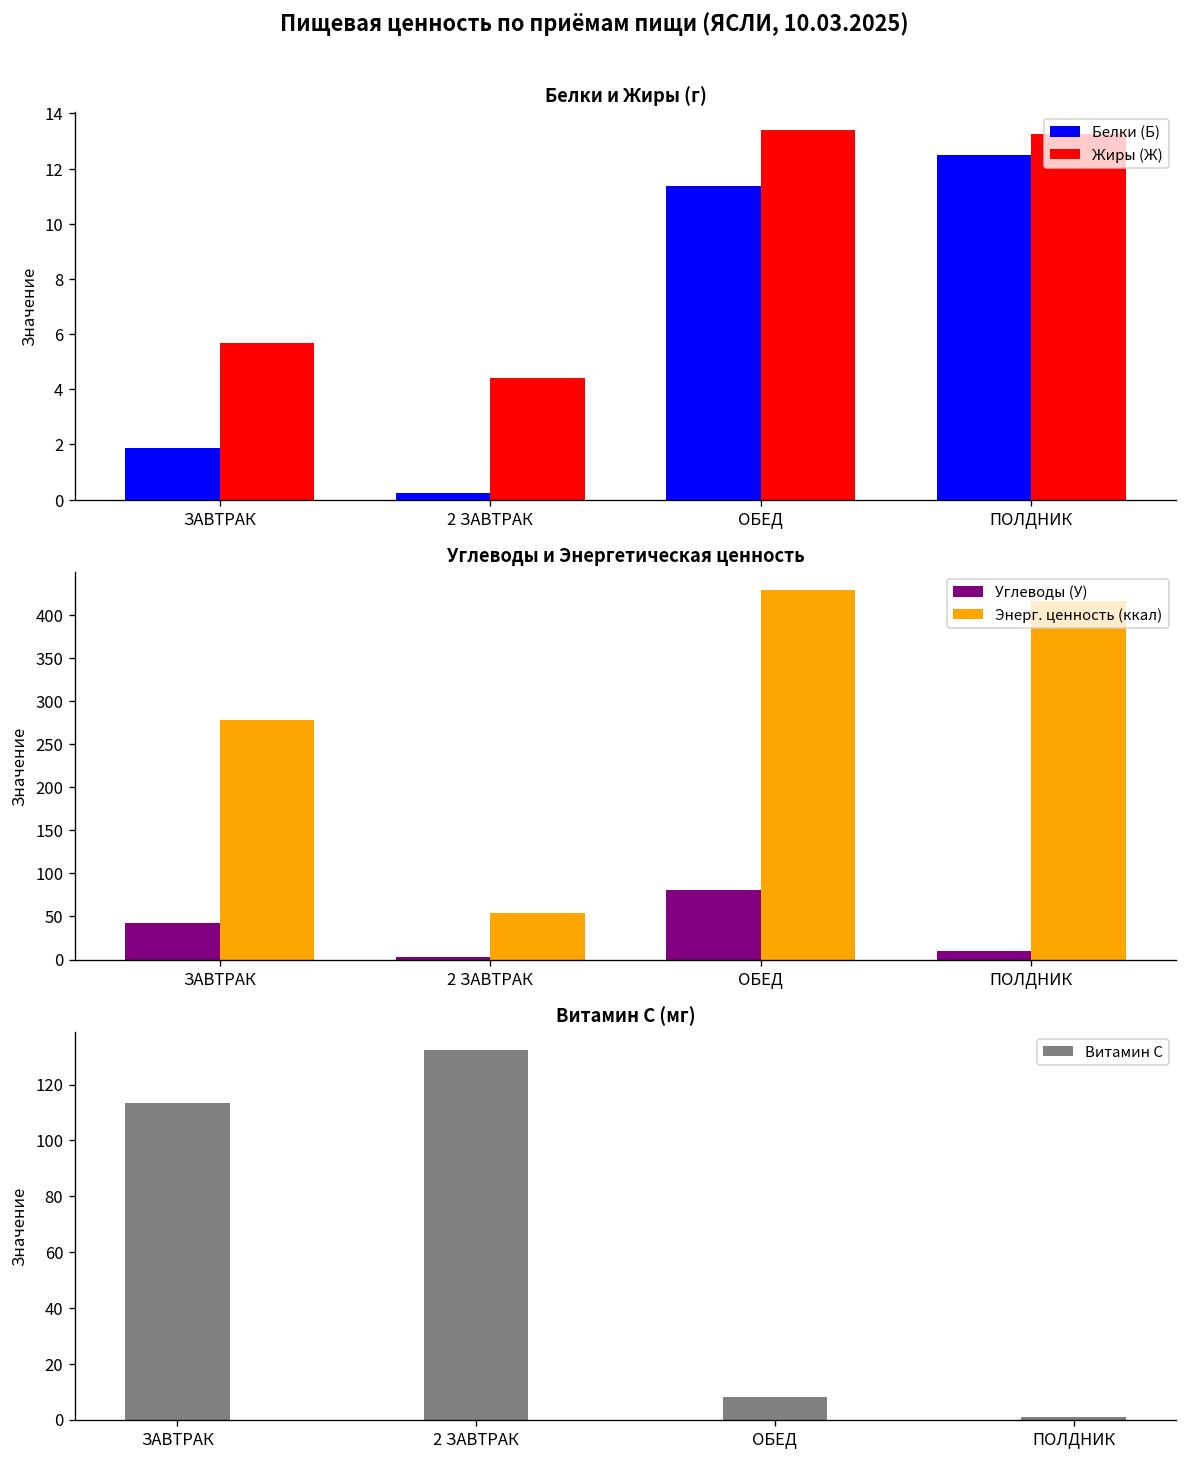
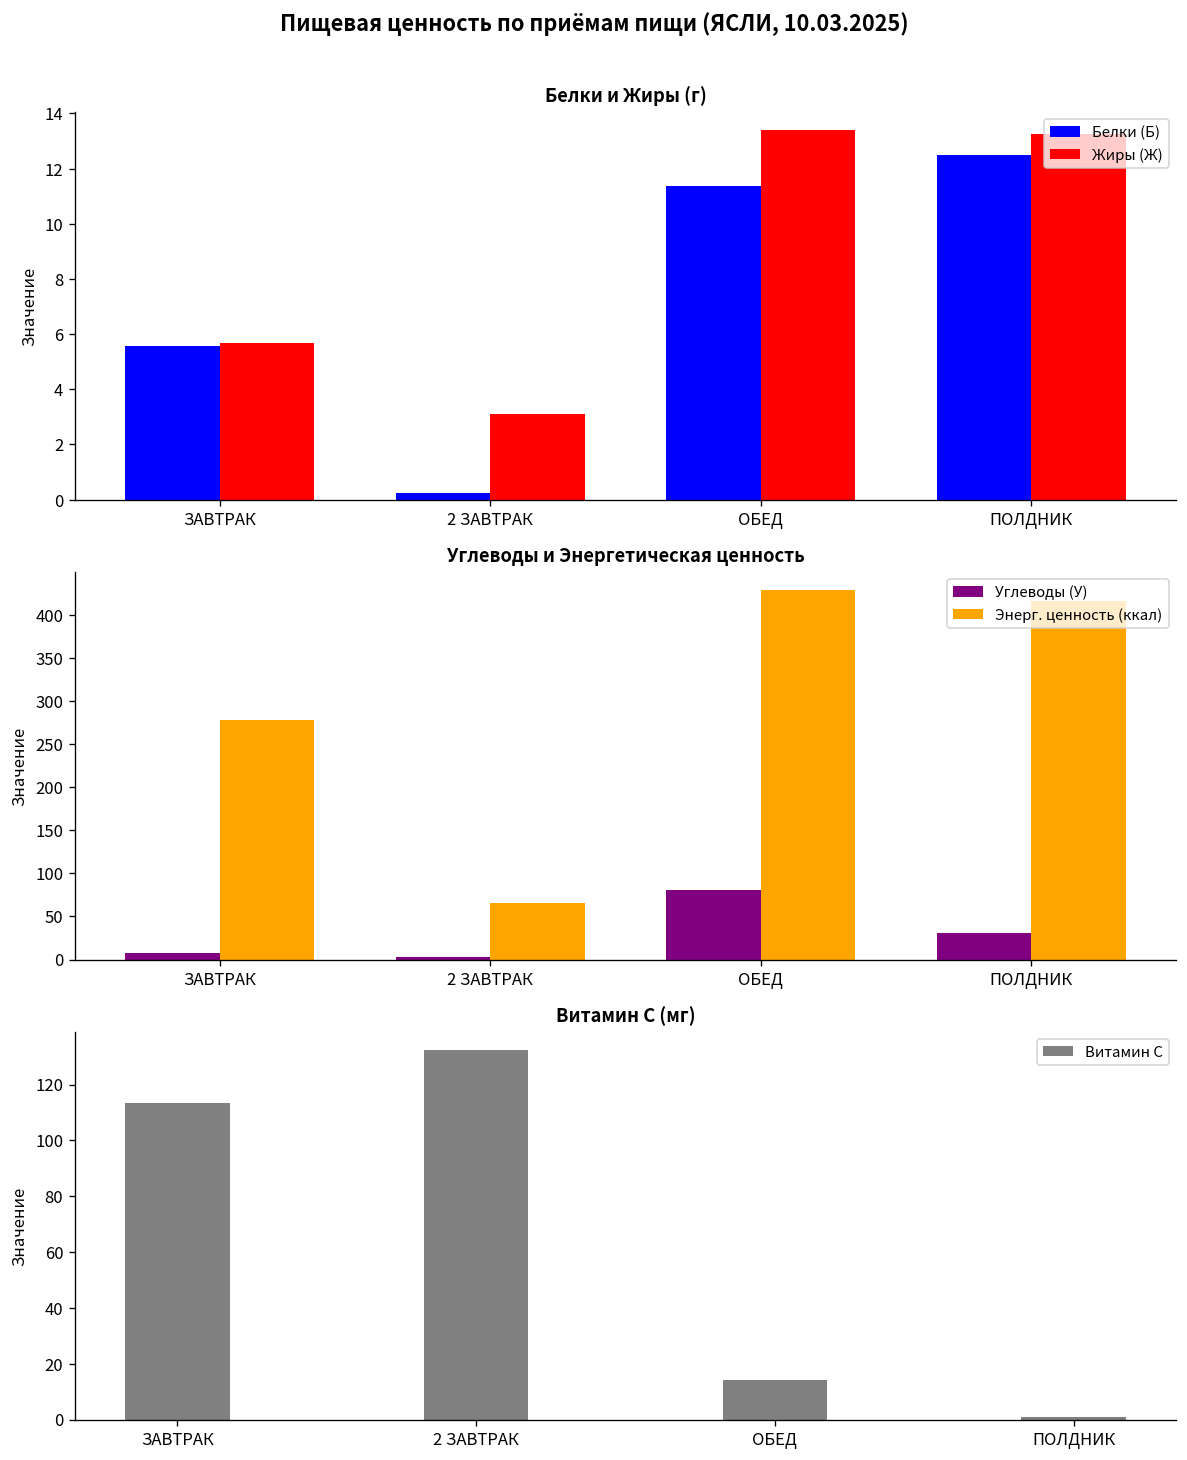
Белки и Жиры (г), Белки (Б), ЗАВТРАК: 1.9 -> 5.6
Белки и Жиры (г), Жиры (Ж), 2 ЗАВТРАК: 4.4 -> 3.1
Углеводы и Энергетическая ценность, Углеводы (У), ЗАВТРАК: 40 -> 10
Углеводы и Энергетическая ценность, Энерг. ценность (ккал), 2 ЗАВТРАК: 50 -> 70
Углеводы и Энергетическая ценность, Углеводы (У), ПОЛДНИК: 10 -> 30
Витамин С (мг), ОБЕД: 8 -> 14
